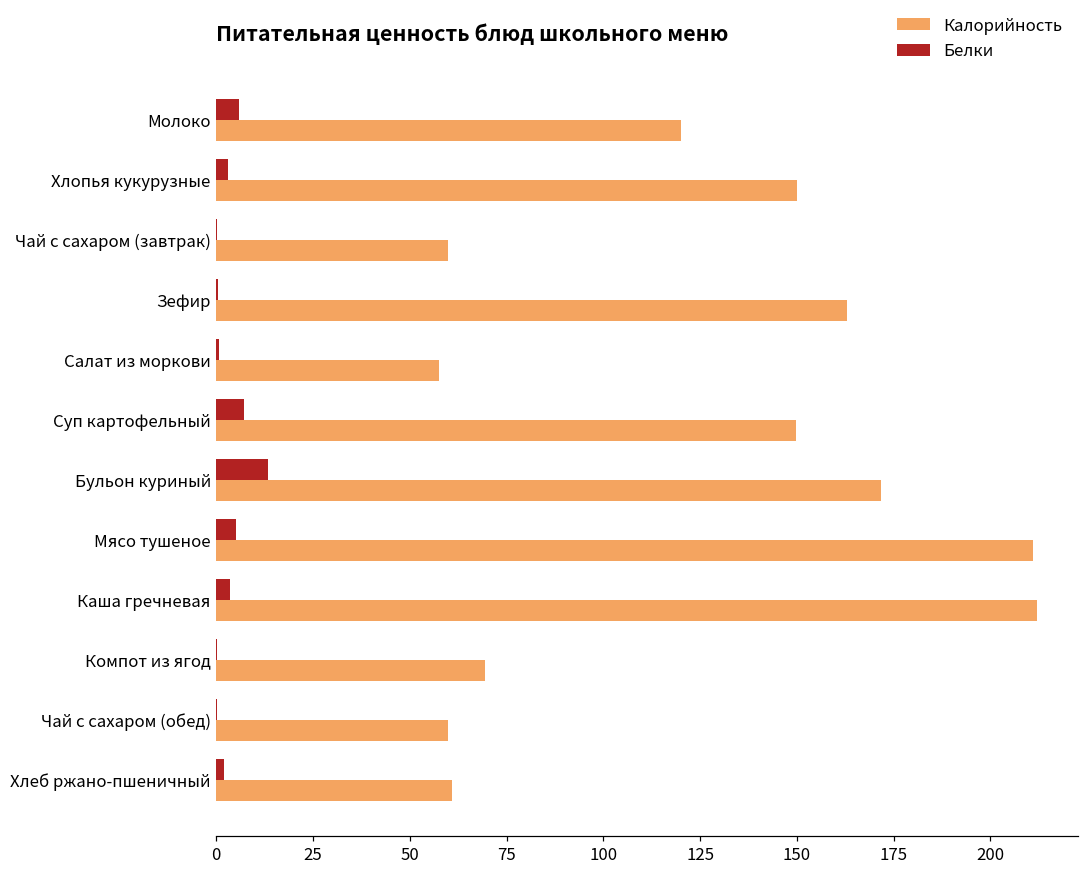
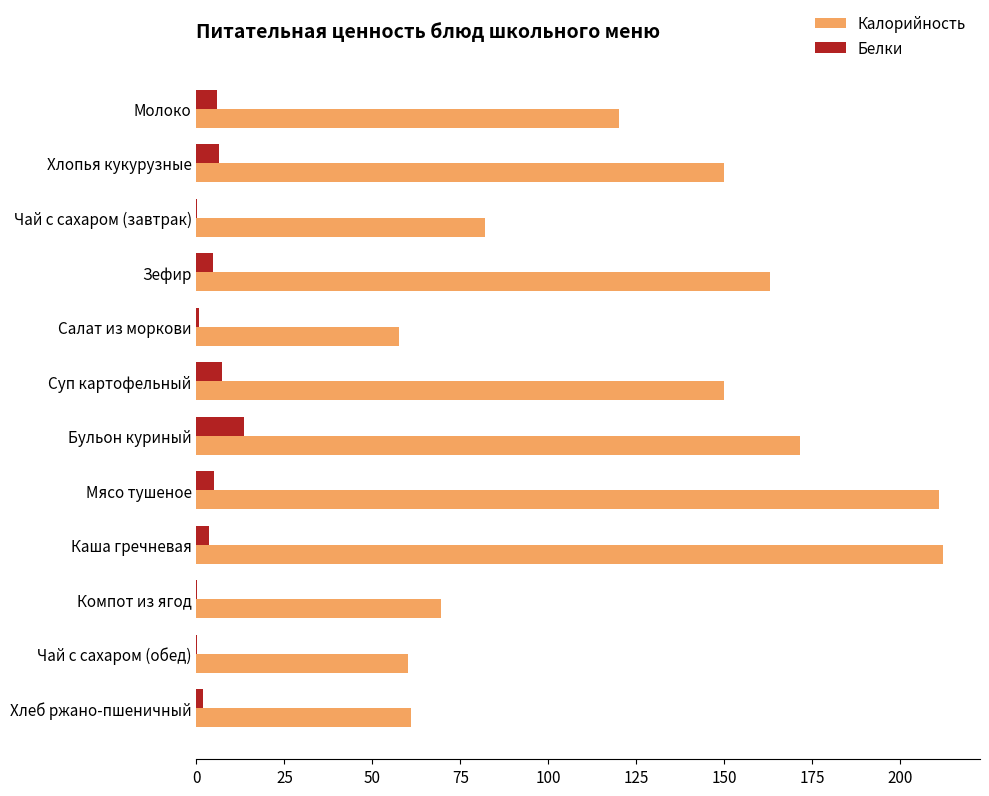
Белки, Хлопья кукурузные: 3 -> 6
Калорийность, Чай с сахаром (завтрак): 60 -> 82
Белки, Зефир: 0 -> 5
